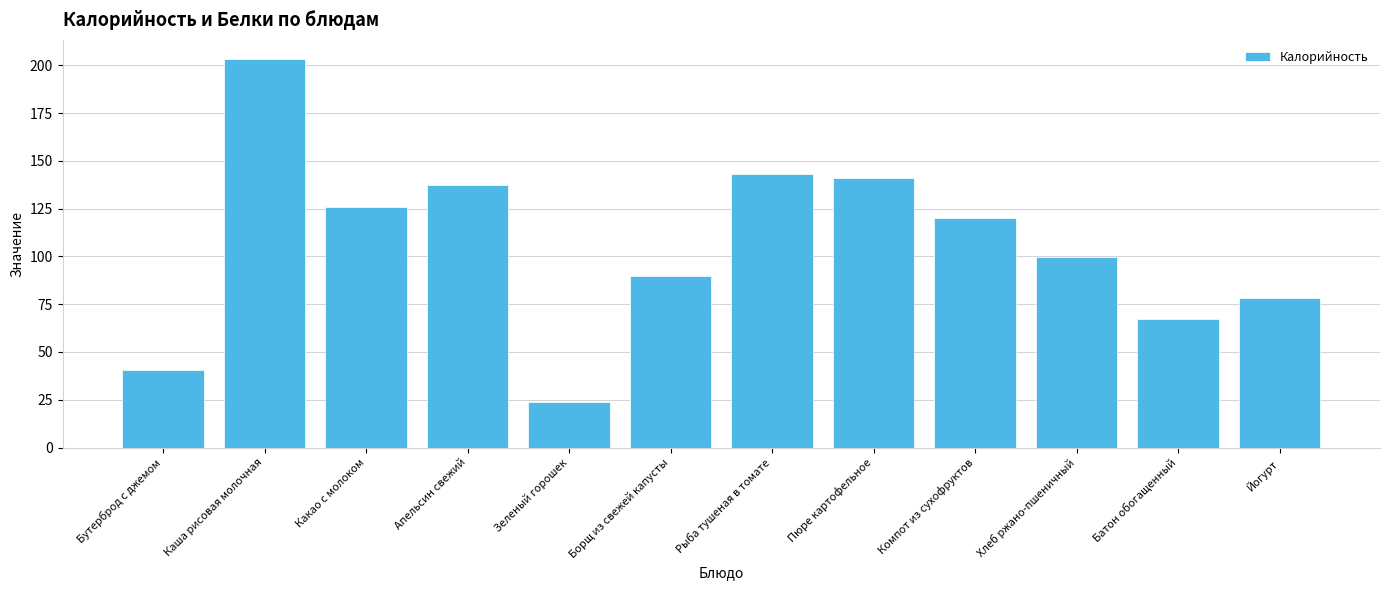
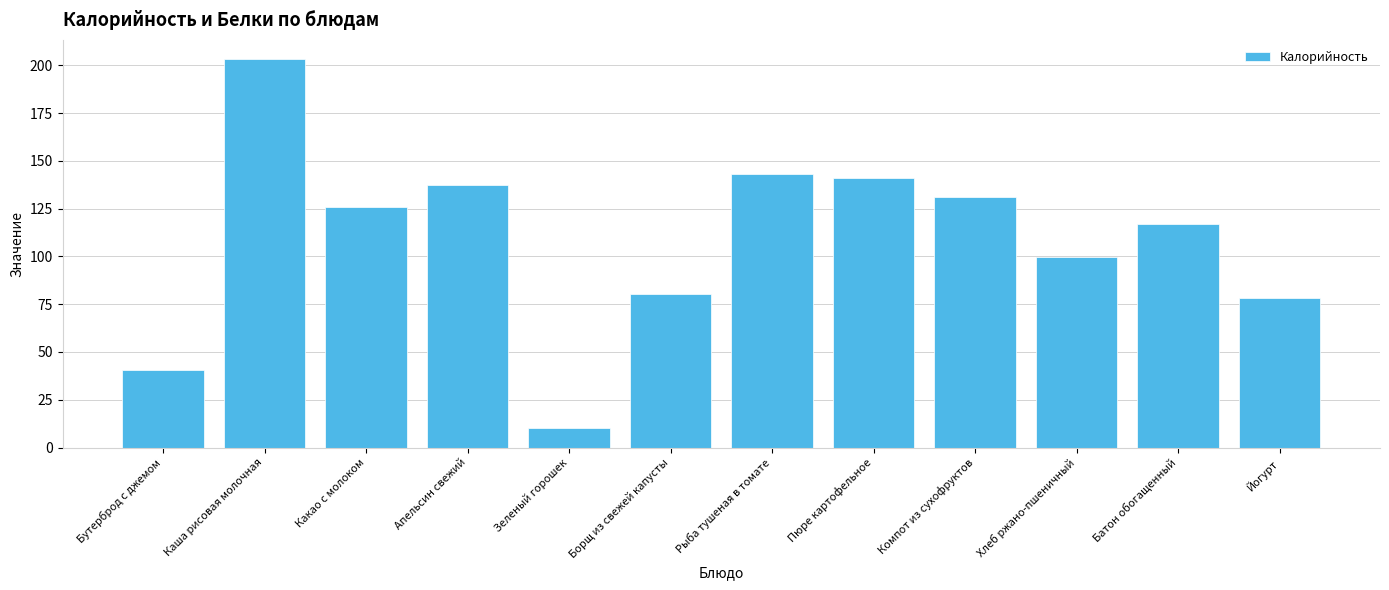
Зеленый горошек: 24 -> 10
Борщ из свежей капусты: 90 -> 80
Компот из сухофруктов: 120 -> 131
Батон обогащенный: 67 -> 117
